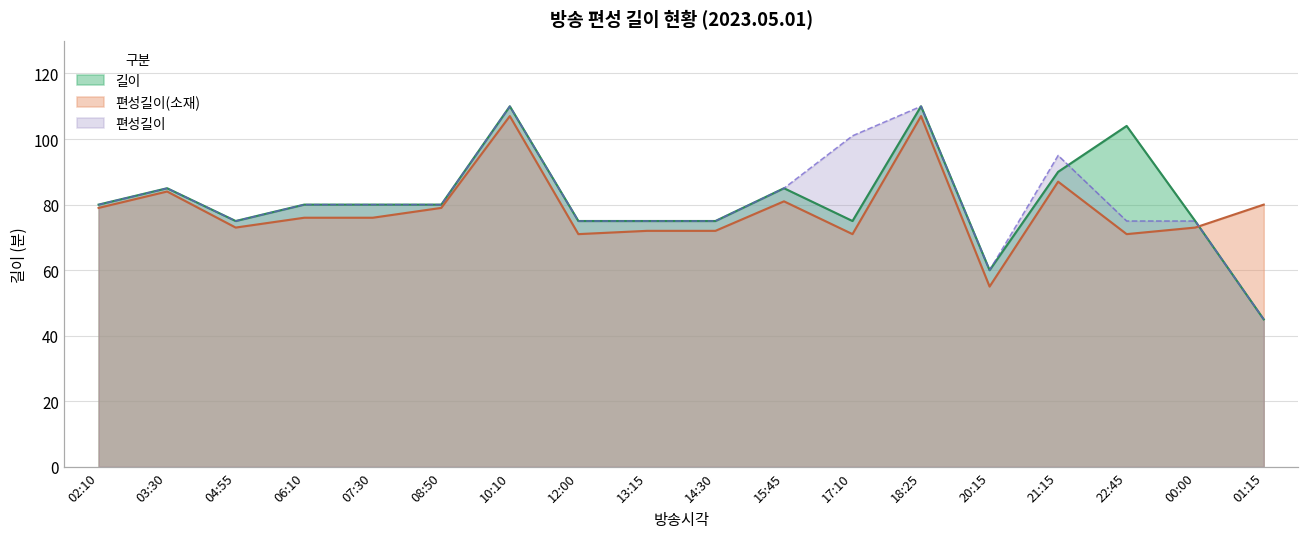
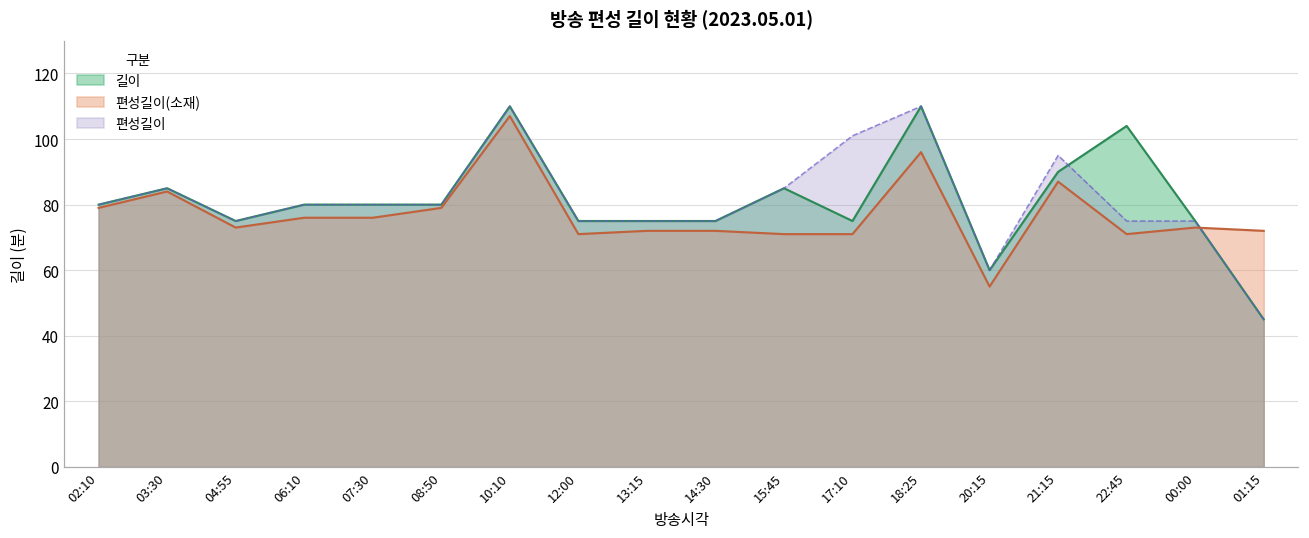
편성길이(소재), 15:45: 81 -> 71
편성길이(소재), 18:25: 107 -> 96
편성길이(소재), 01:15: 80 -> 72
